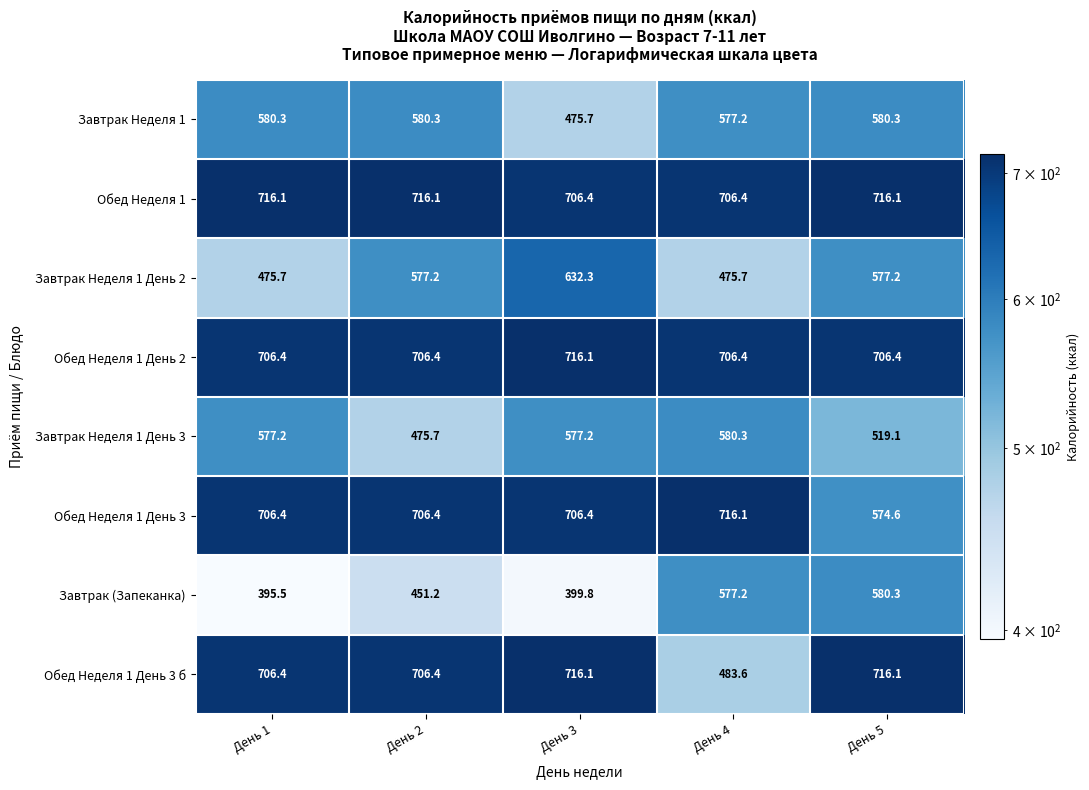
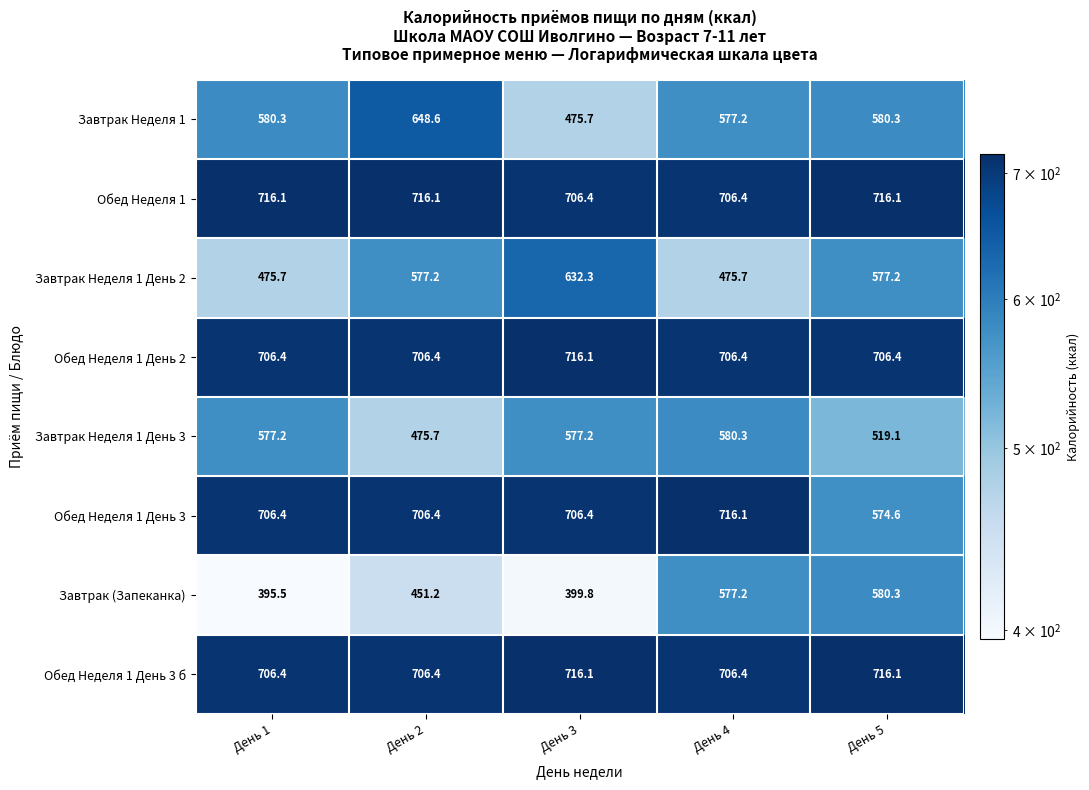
Завтрак Неделя 1, День 2: 580.3 -> 648.6
Обед Неделя 1 День 3 б, День 4: 483.6 -> 706.4
